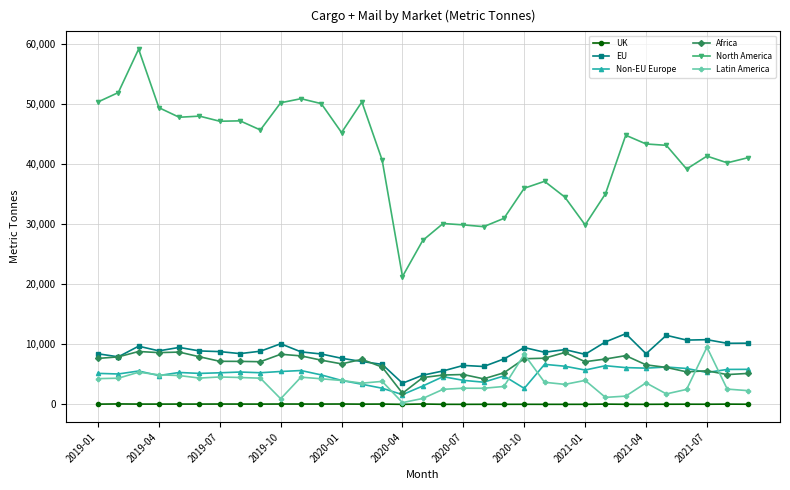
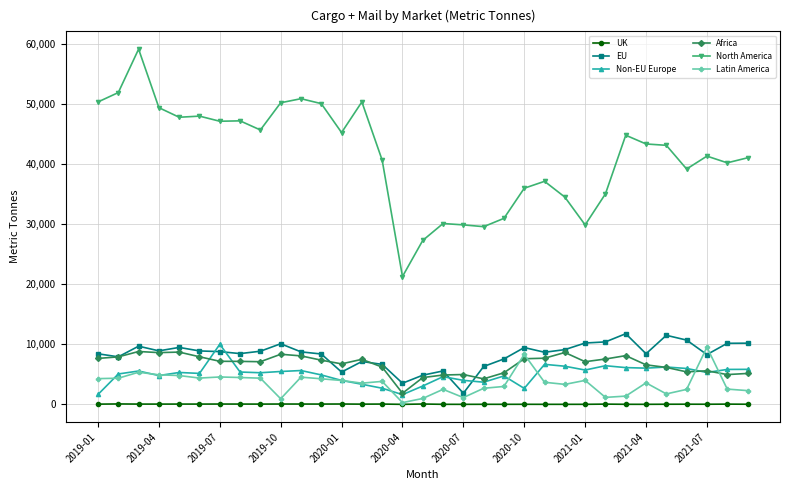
Non-EU Europe, 2019-01: 5,000 -> 2,000
Non-EU Europe, 2019-07: 5,000 -> 10,000
EU, 2020-01: 8,000 -> 5,000
EU, 2020-07: 6,000 -> 2,000
Latin America, 2020-07: 3,000 -> 1,000
EU, 2021-01: 8,000 -> 10,000
EU, 2021-07: 11,000 -> 8,000
